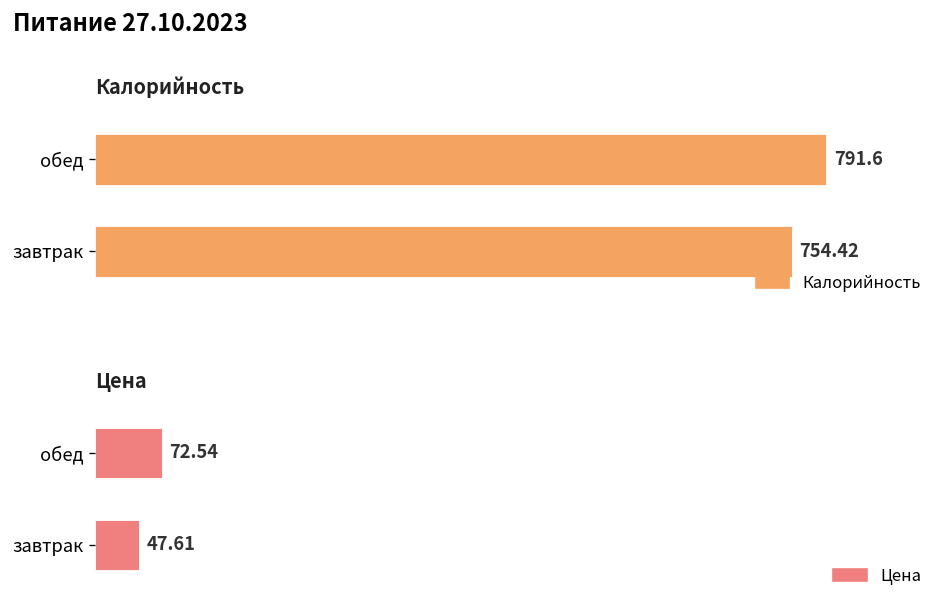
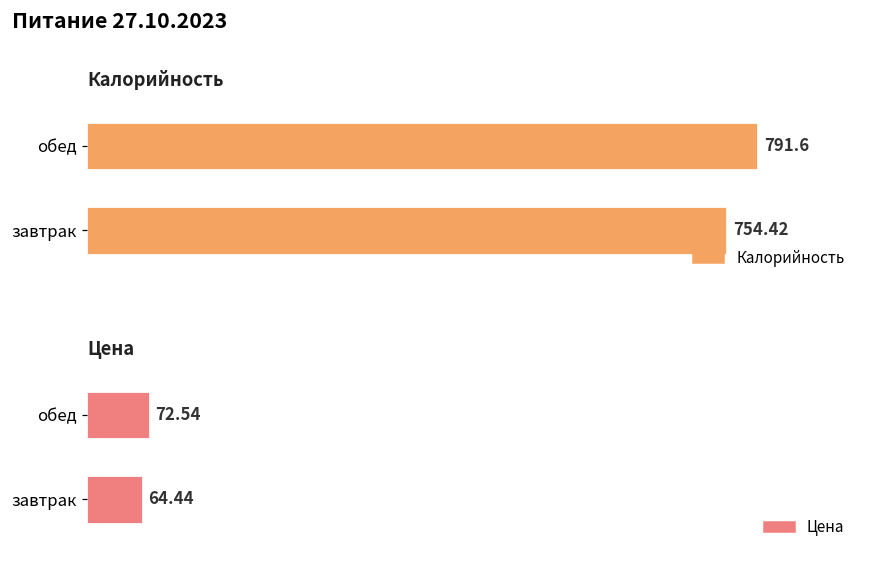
Цена, завтрак: 47.61 -> 64.44
